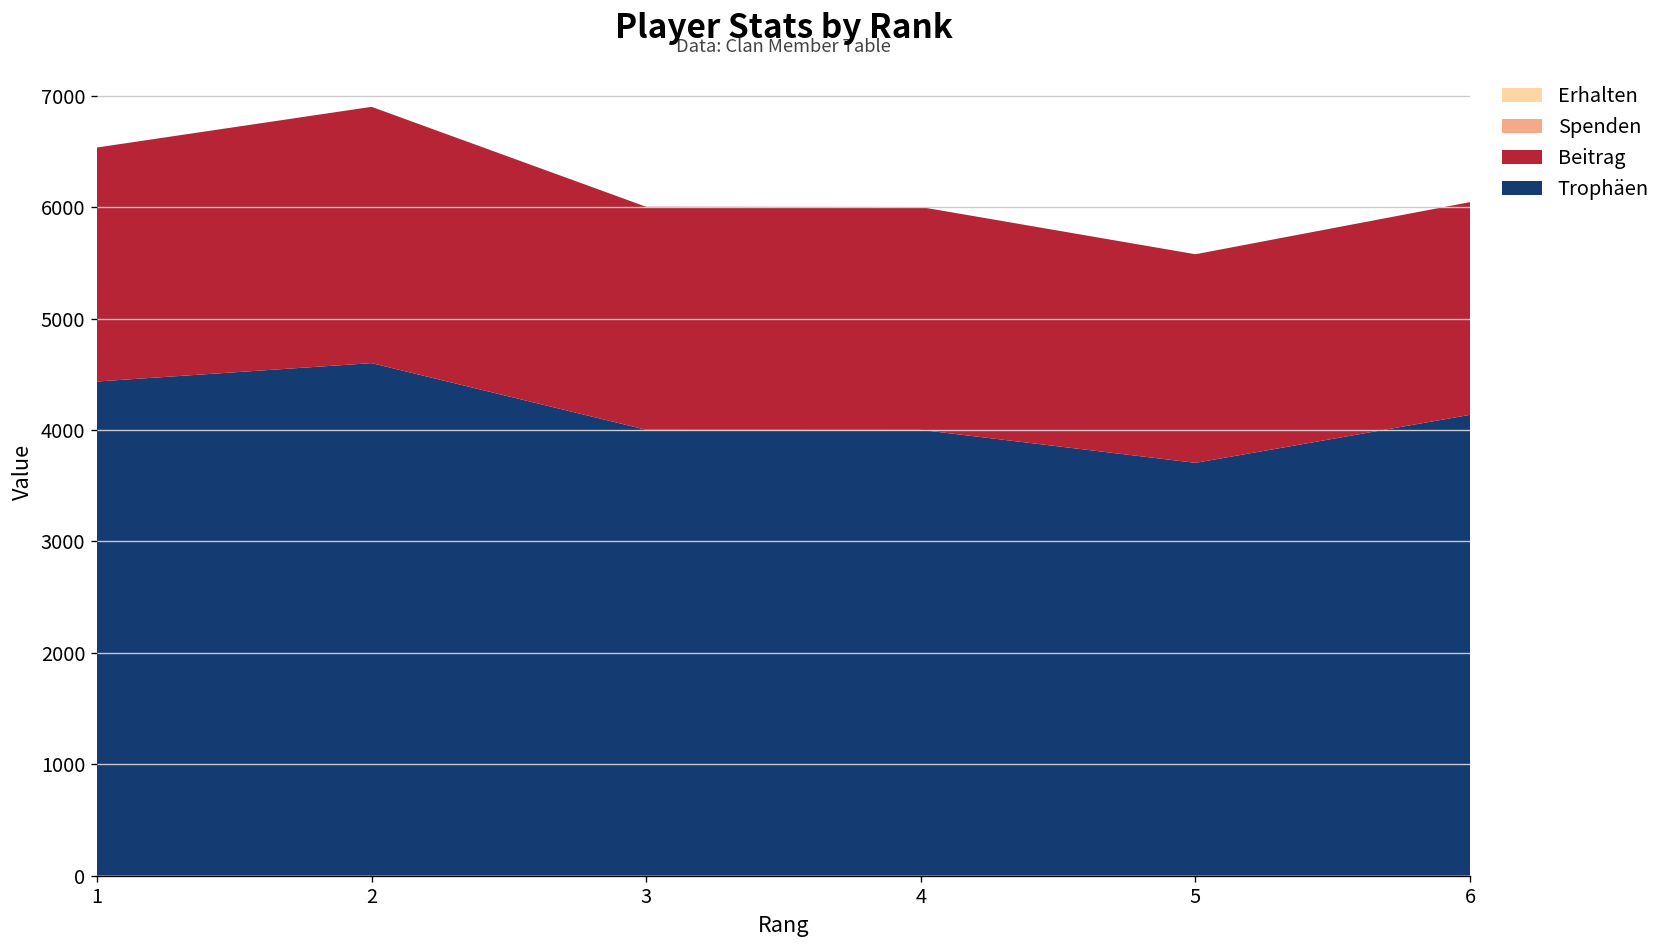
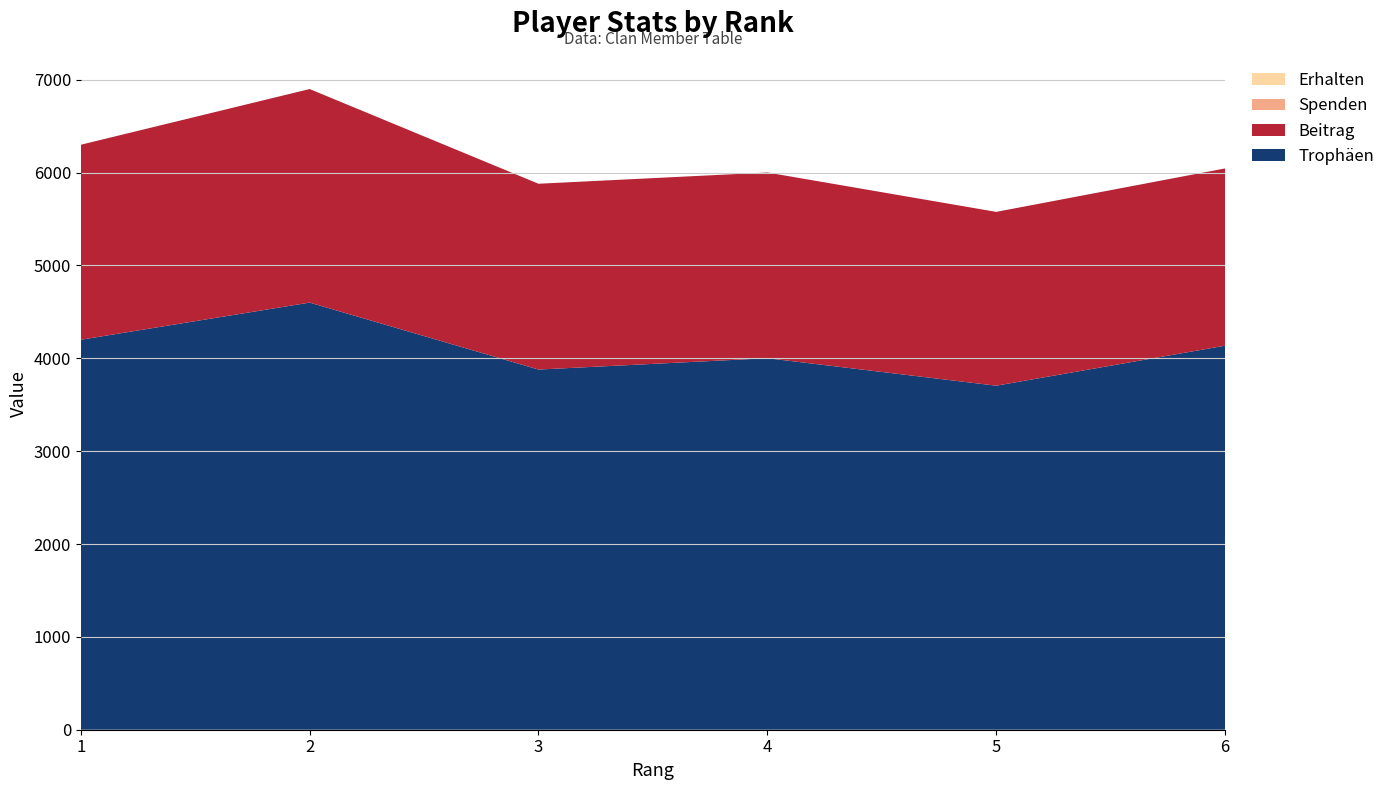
Trophäen, 1: 4400 -> 4200
Trophäen, 3: 4000 -> 3900
